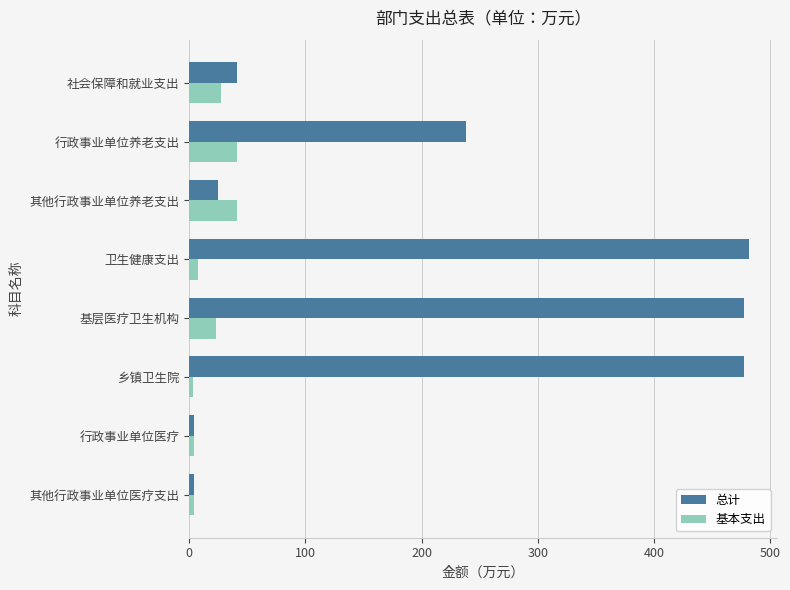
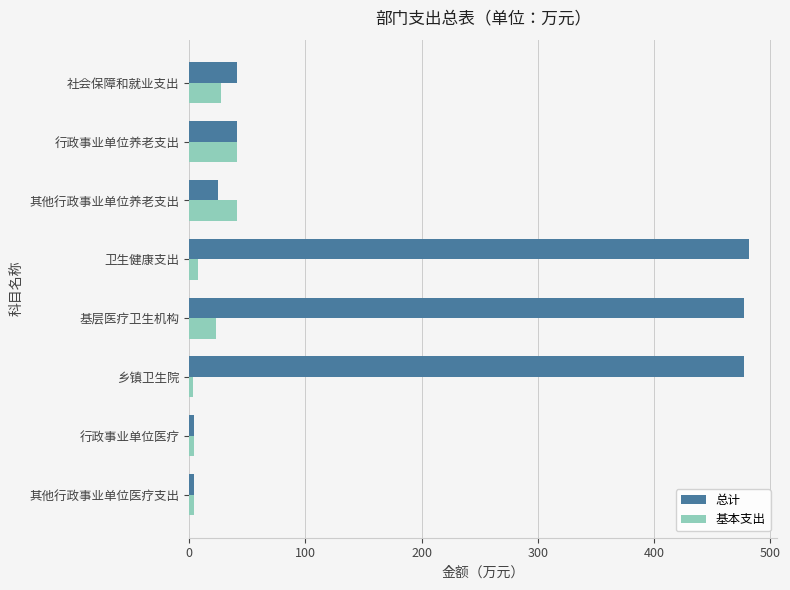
总计, 行政事业单位养老支出: 238 -> 41
